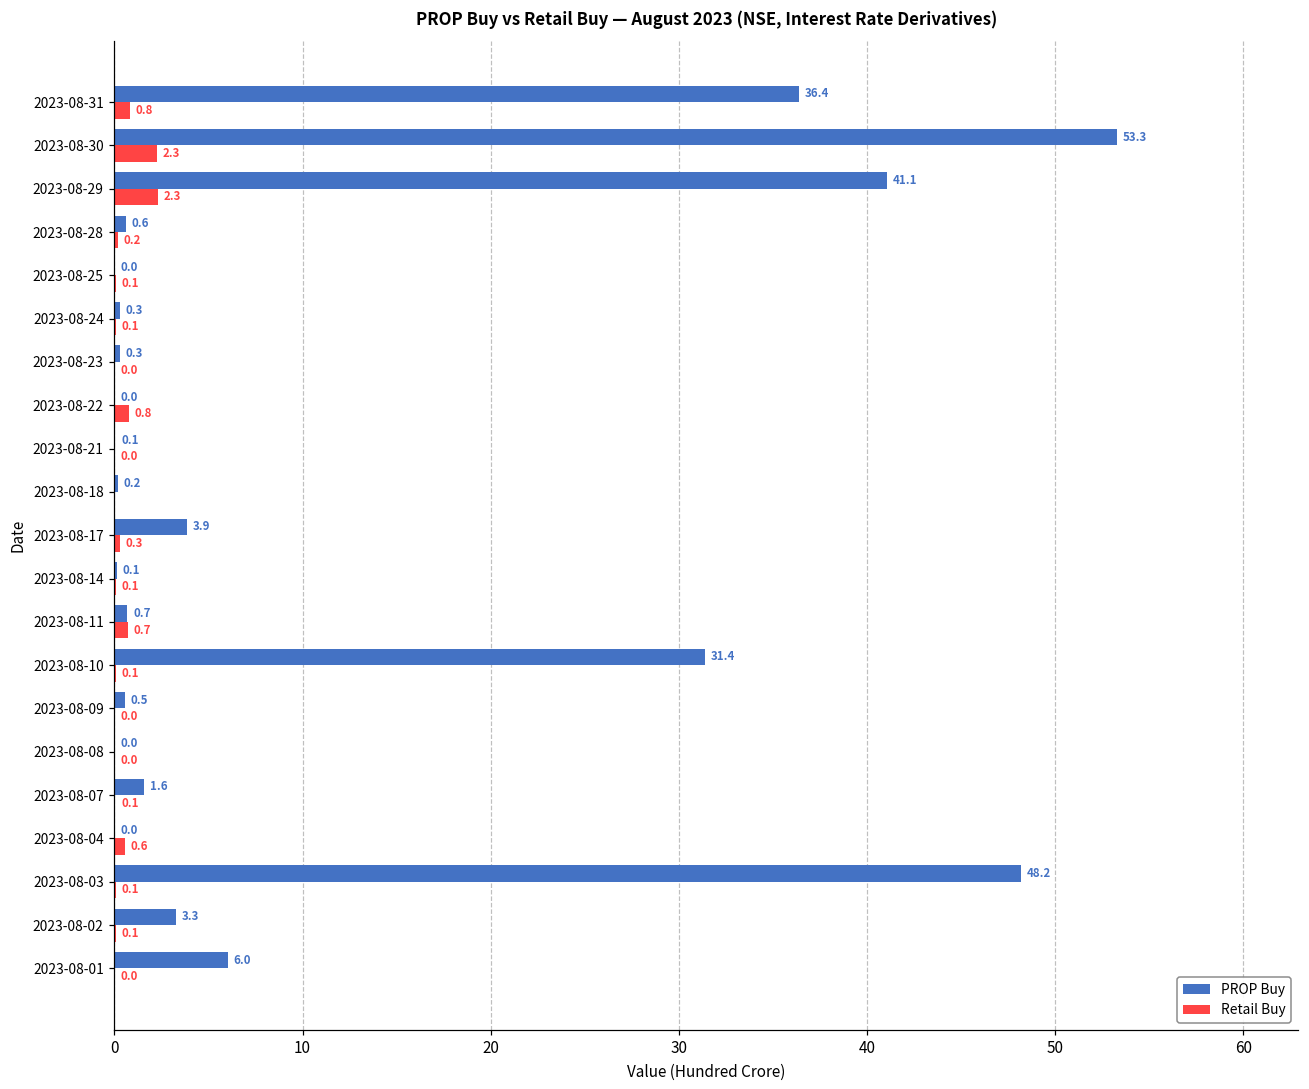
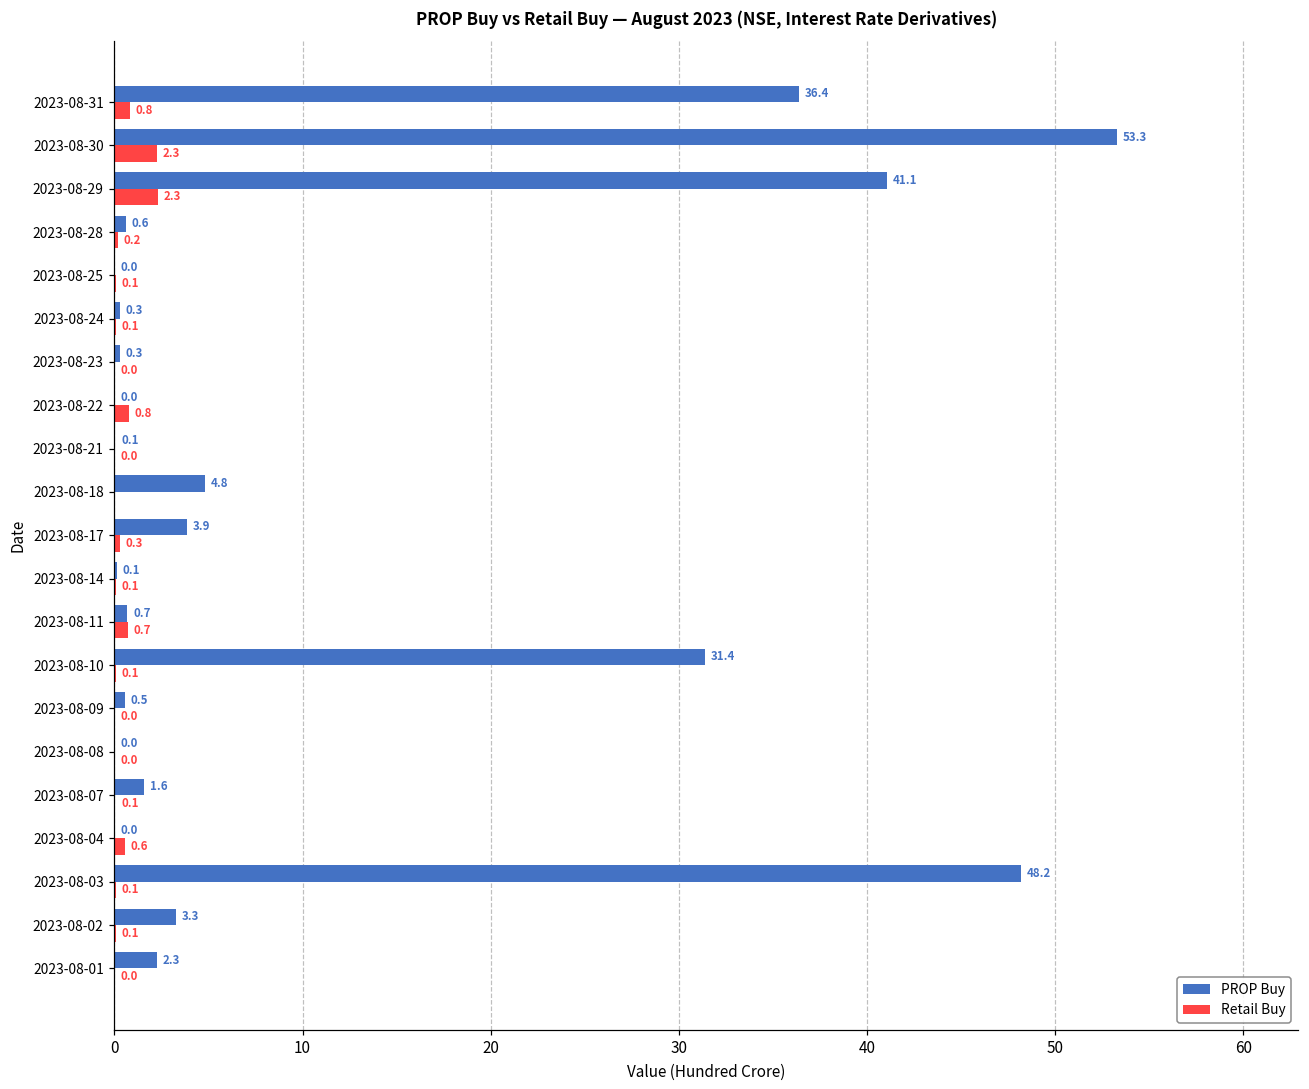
PROP Buy, 2023-08-18: 0.2 -> 4.8
PROP Buy, 2023-08-01: 6.0 -> 2.3
